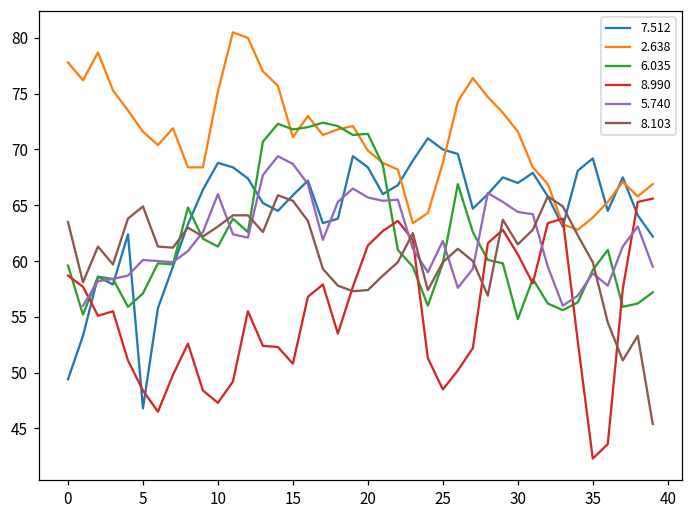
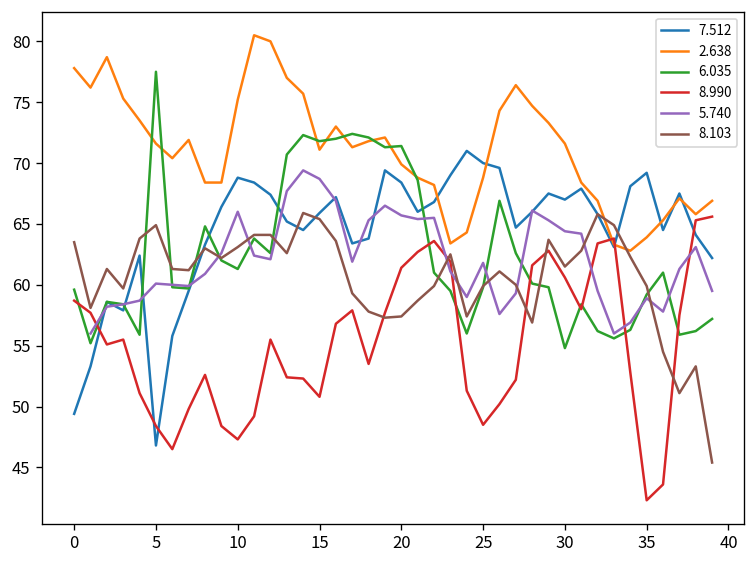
6.035, 5: 57.1 -> 77.5
